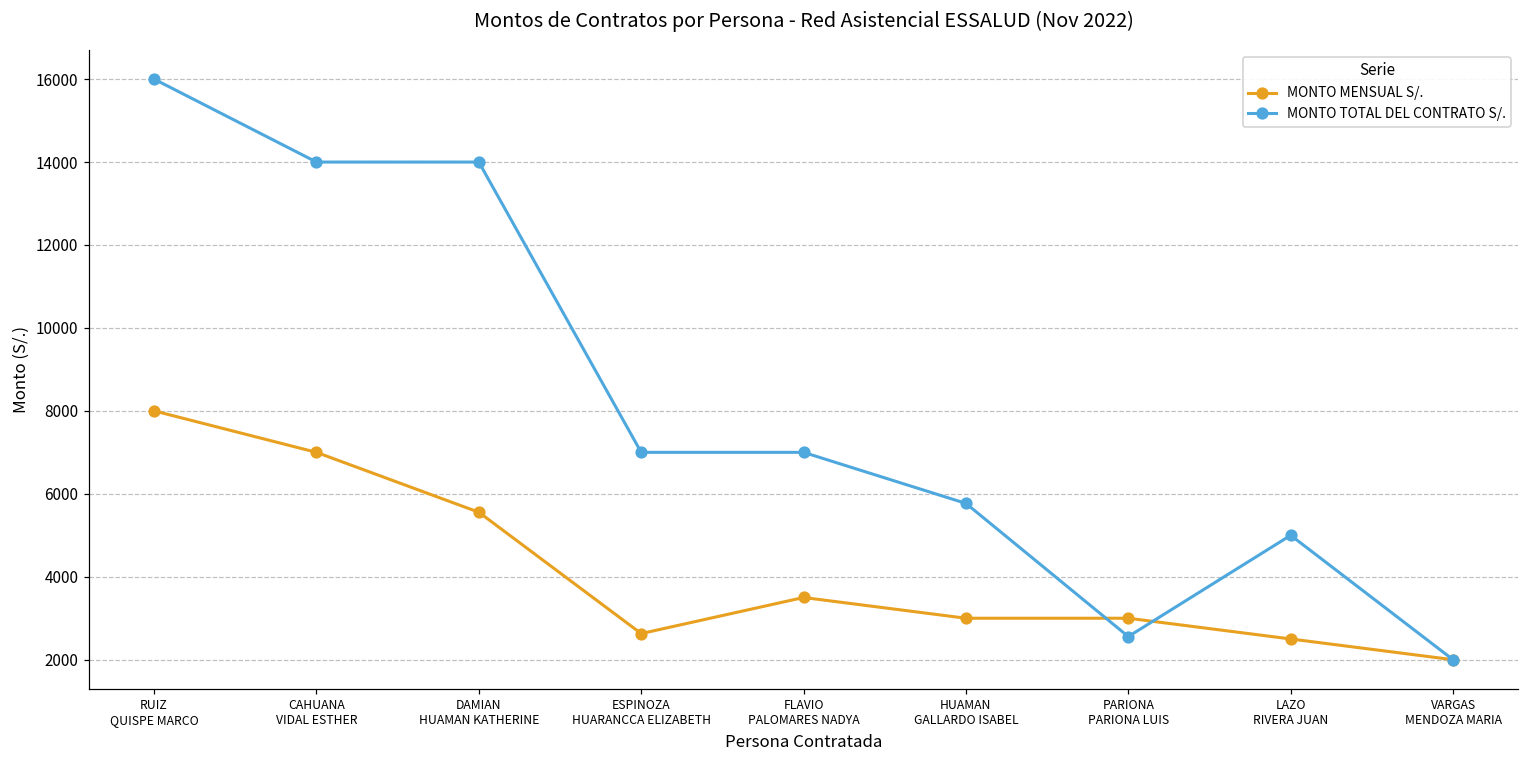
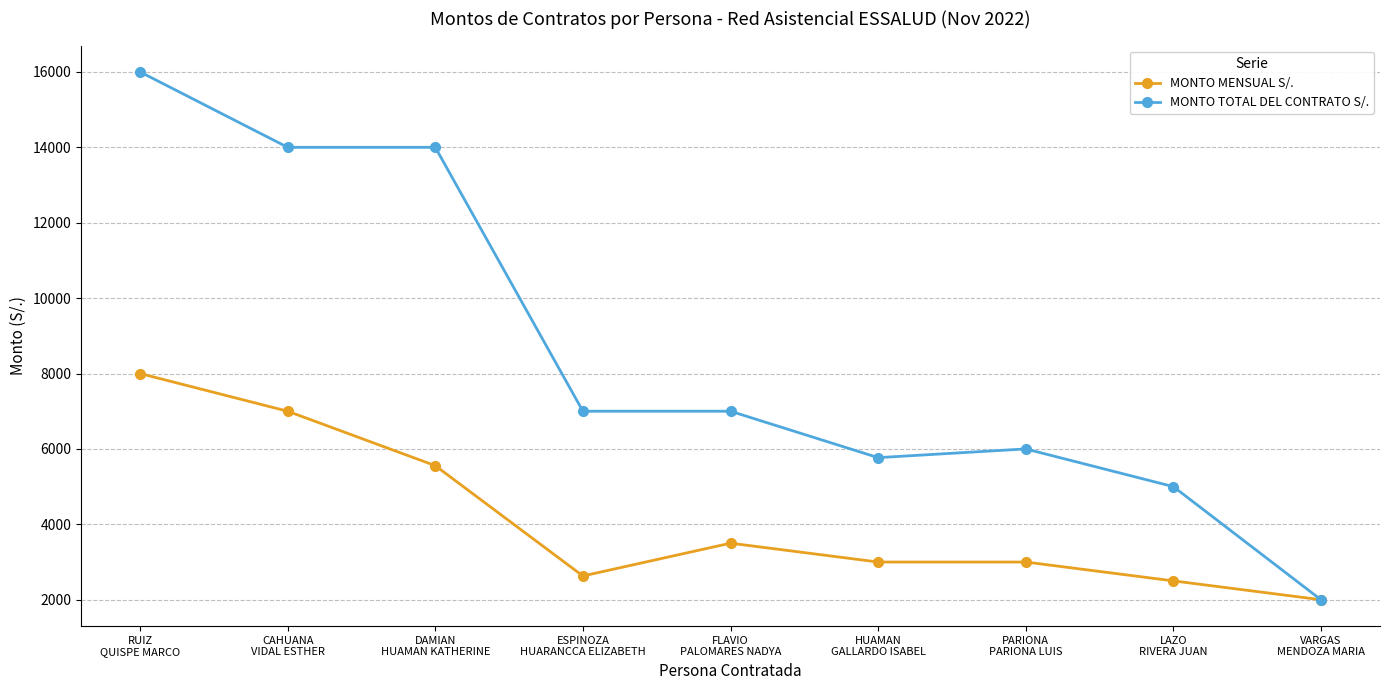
MONTO TOTAL DEL CONTRATO S/., PARIONA PARIONA LUIS: 2600 -> 6000
